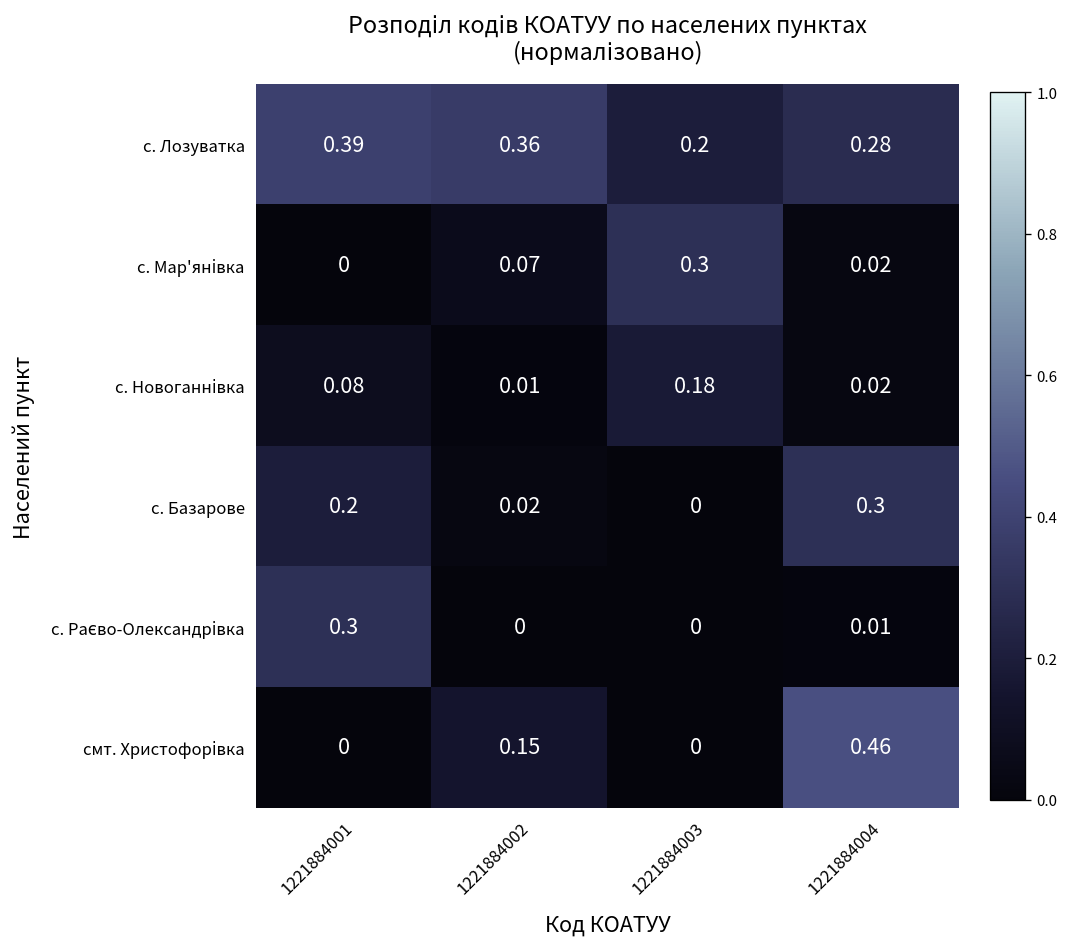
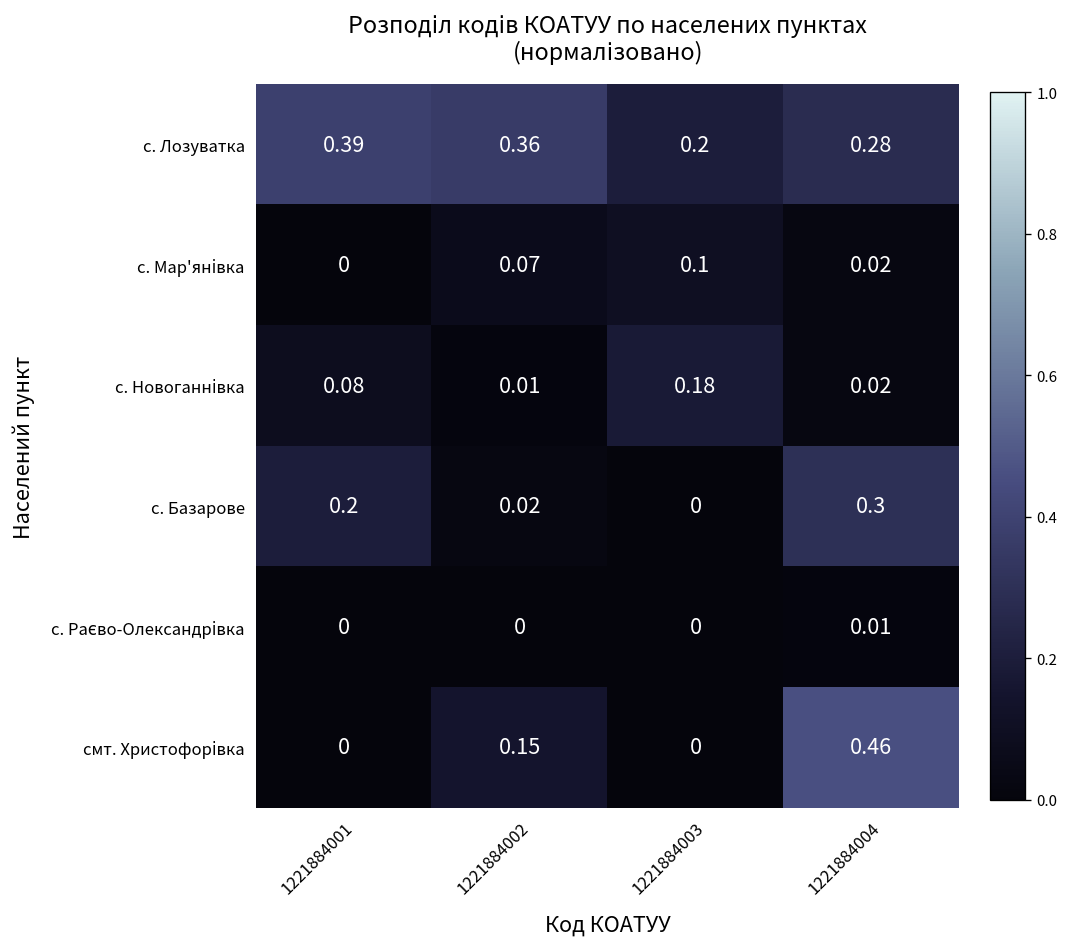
с. Мар'янівка, 1221884003: 0.3 -> 0.1
с. Раєво-Олександрівка, 1221884001: 0.3 -> 0
